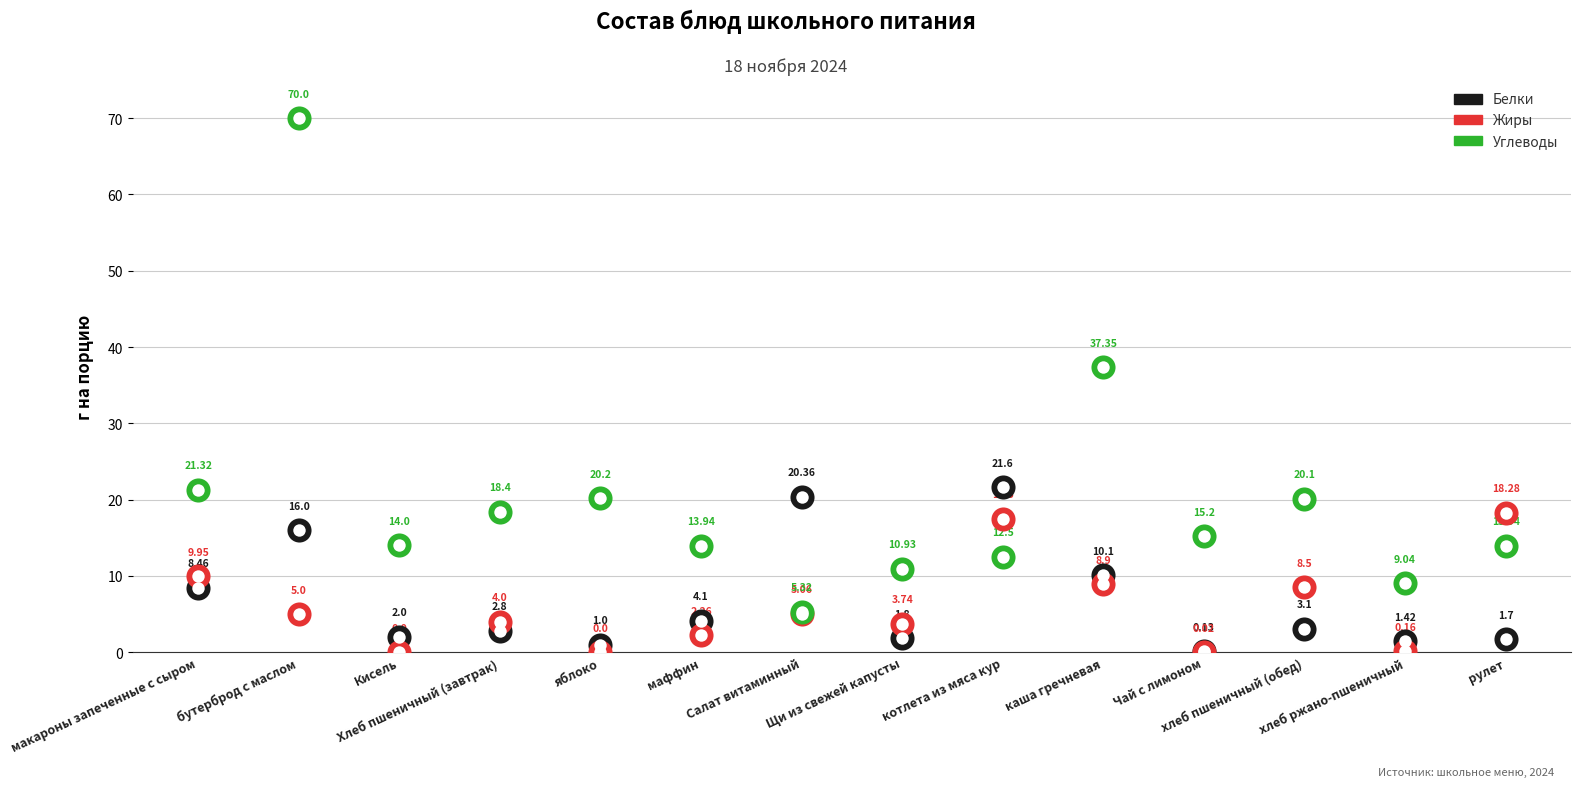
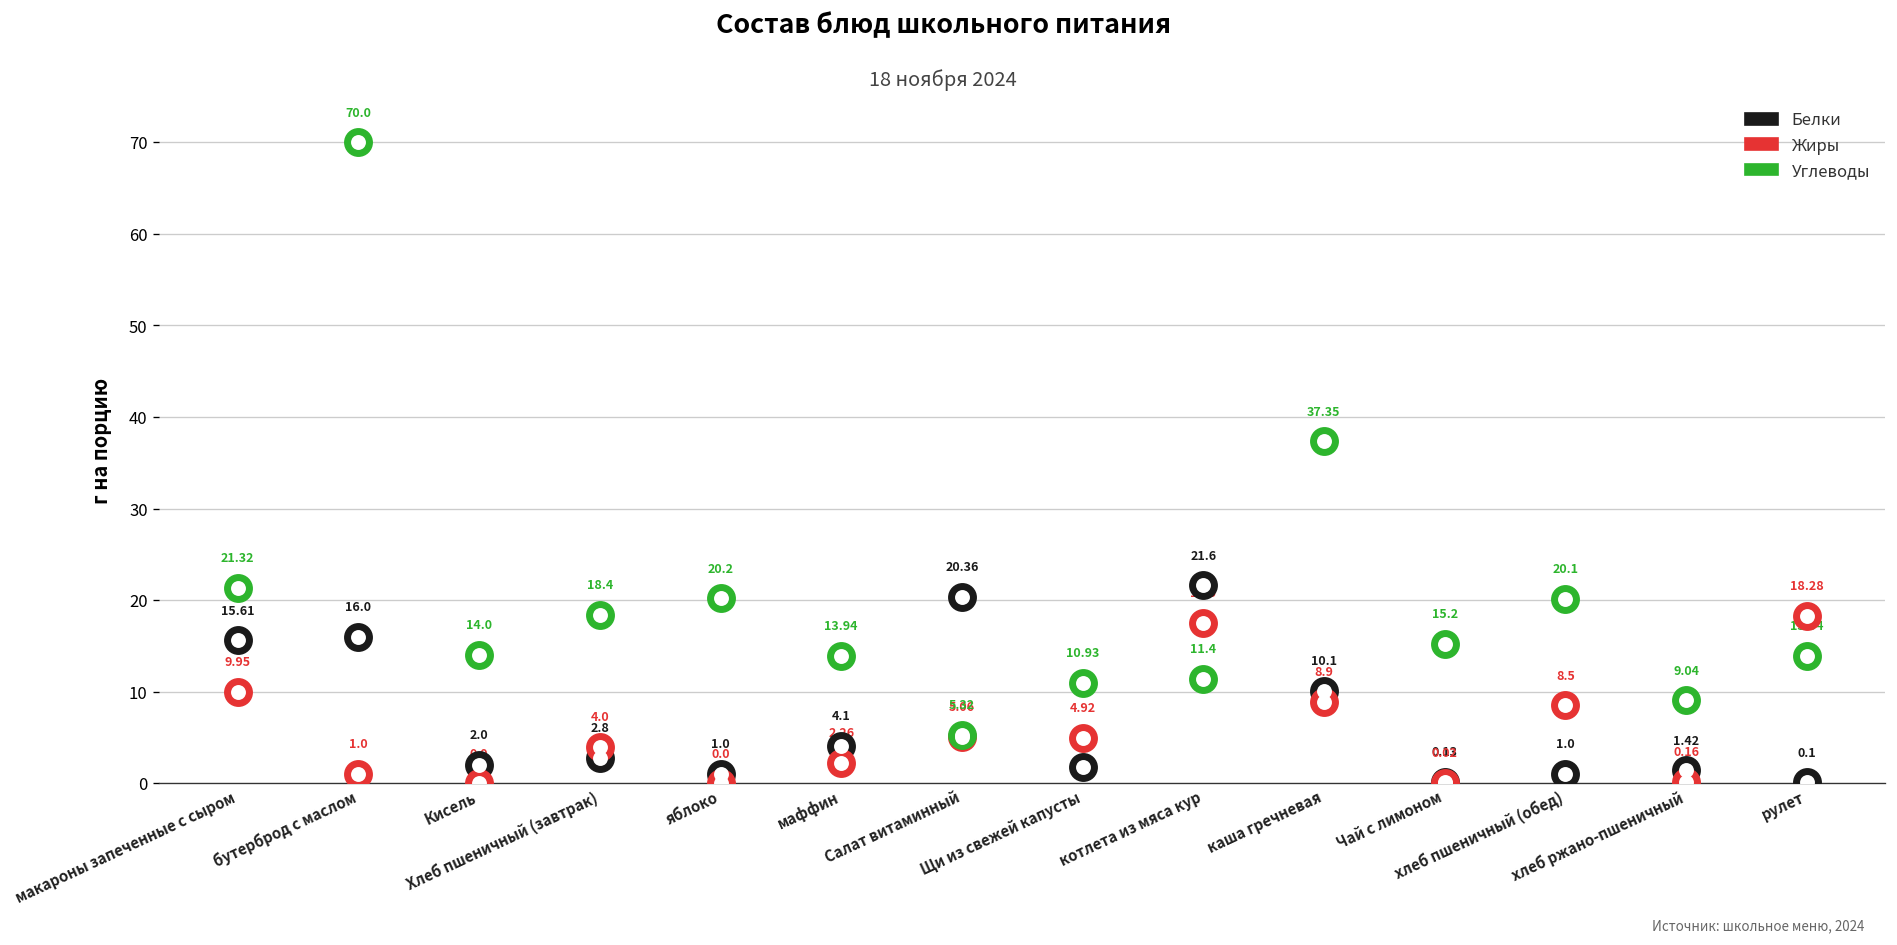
Белки, макароны запеченные с сыром: 8.46 -> 15.61
Жиры, бутерброд с маслом: 5.0 -> 1.0
Жиры, Щи из свежей капусты: 3.74 -> 4.92
Углеводы, котлета из мяса кур: 12.5 -> 11.4
Белки, хлеб пшеничный (обед): 3.1 -> 1.0
Белки, рулет: 1.7 -> 0.1
